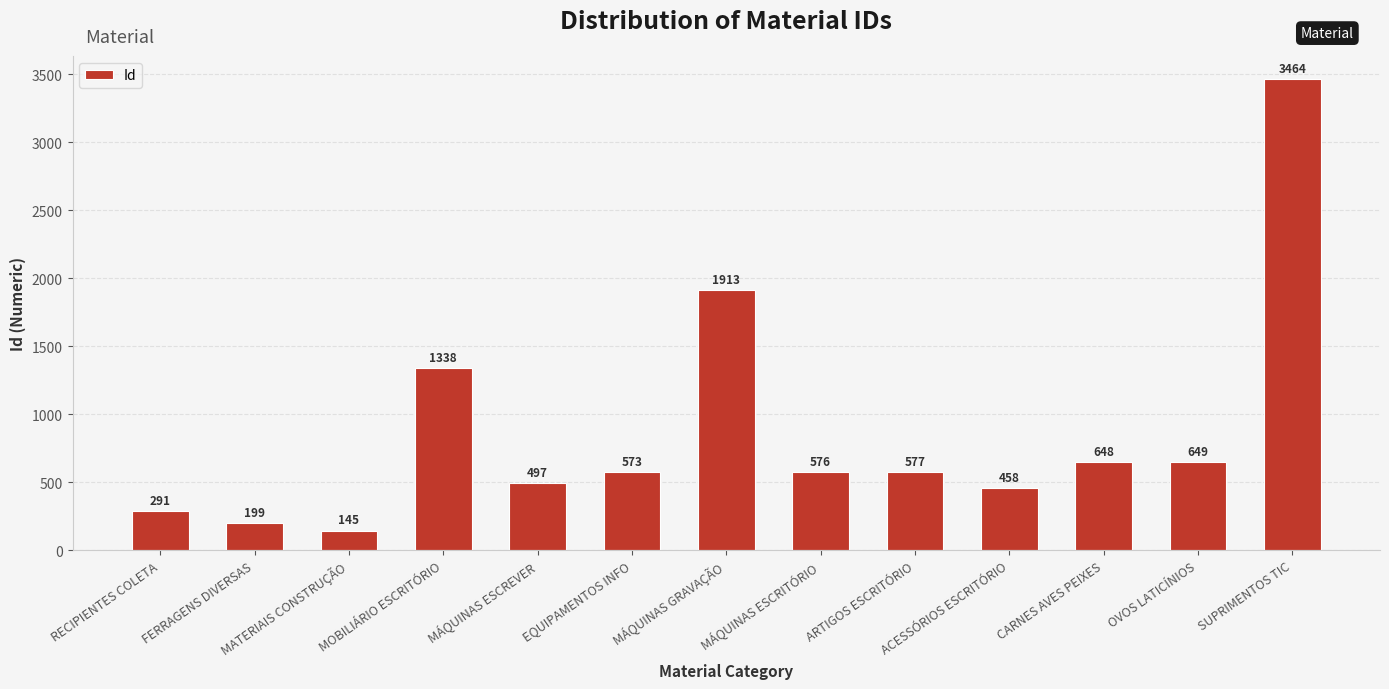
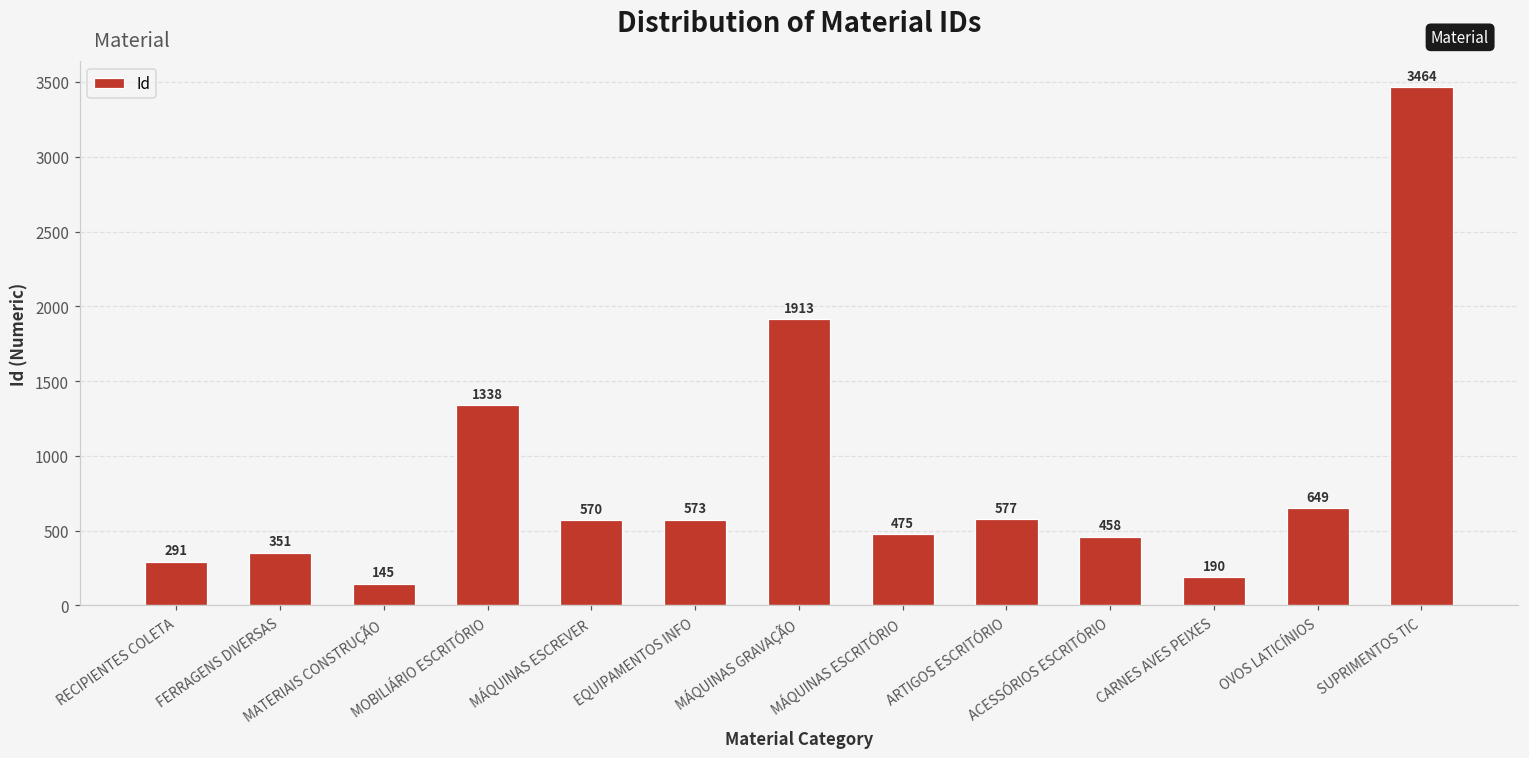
FERRAGENS DIVERSAS: 199 -> 351
MÁQUINAS ESCREVER: 497 -> 570
MÁQUINAS ESCRITÓRIO: 576 -> 475
CARNES AVES PEIXES: 648 -> 190
